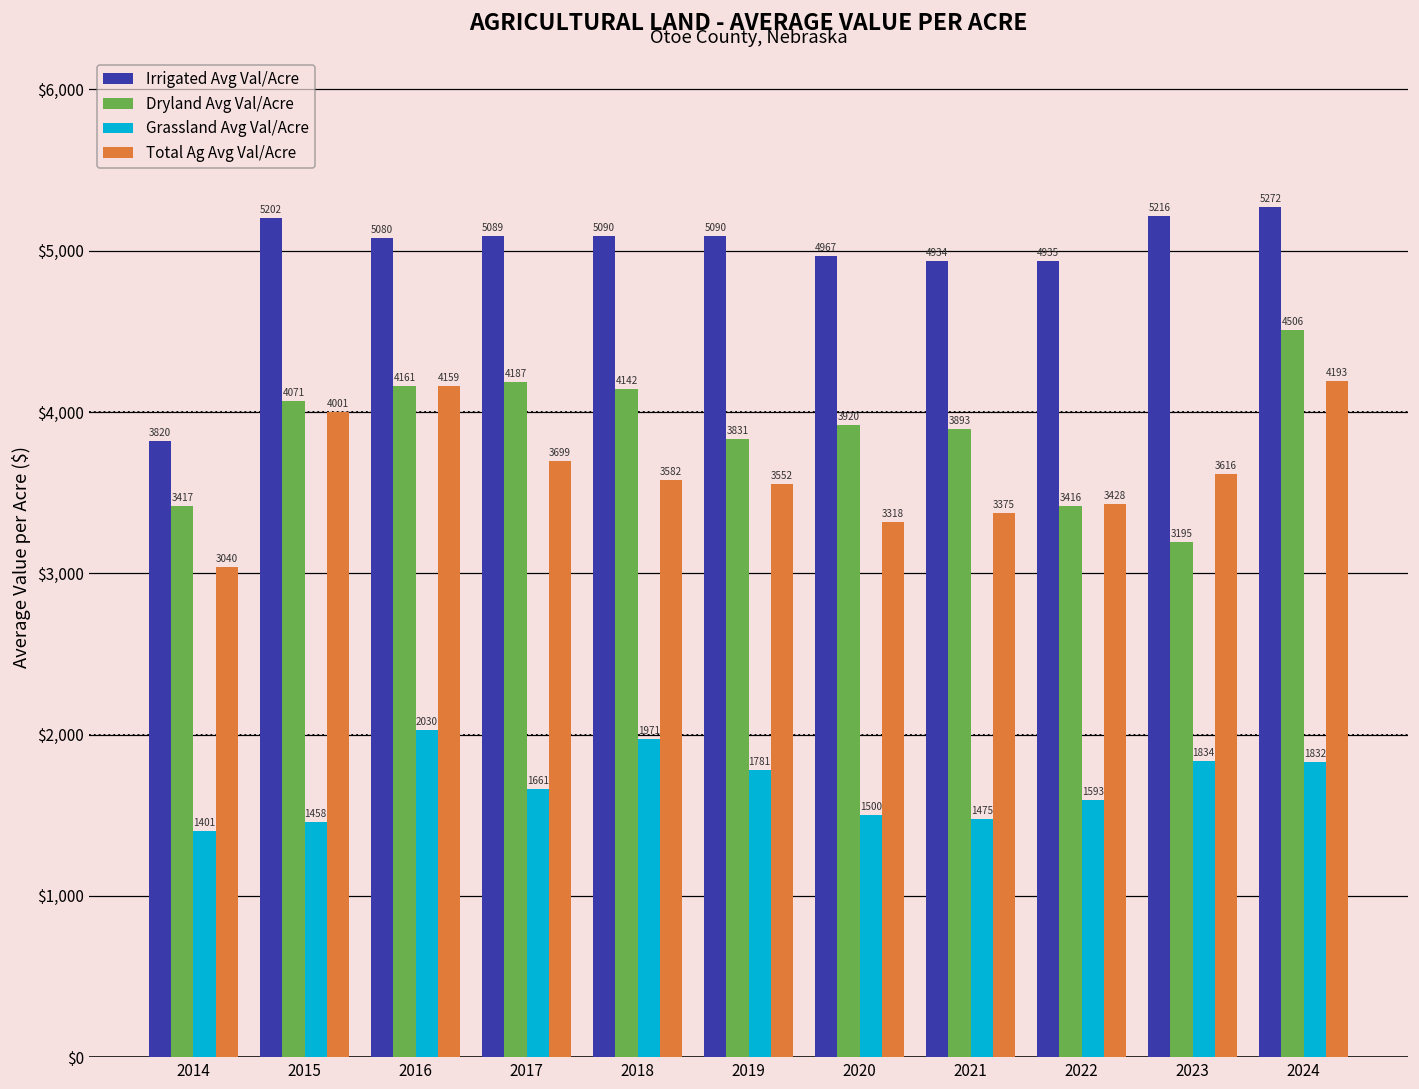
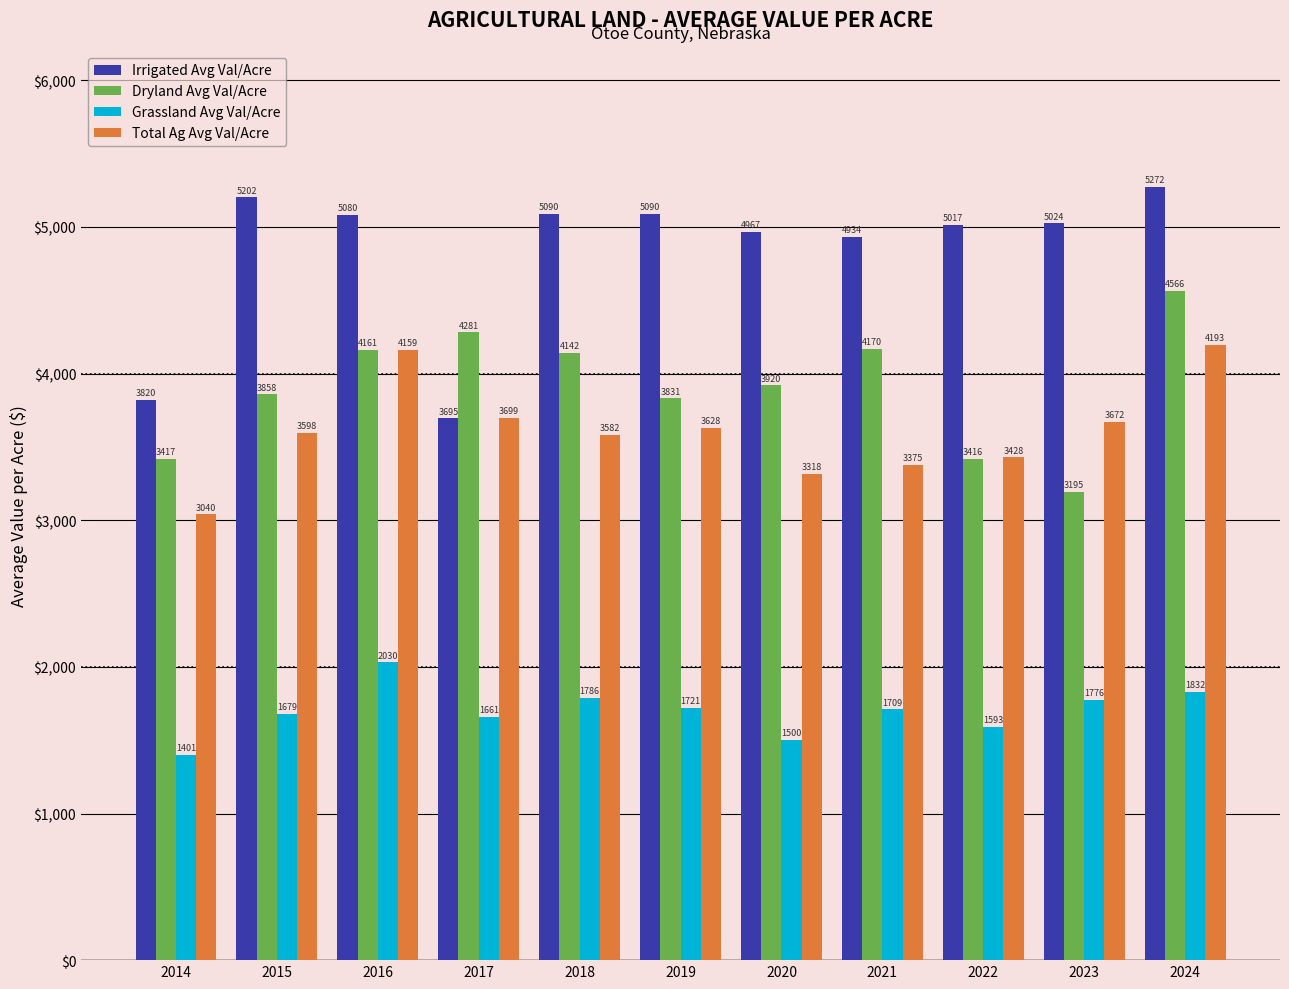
Dryland Avg Val/Acre, 2015: 4071 -> 3858
Grassland Avg Val/Acre, 2015: 1458 -> 1679
Total Ag Avg Val/Acre, 2015: 4001 -> 3598
Irrigated Avg Val/Acre, 2017: 5089 -> 3695
Dryland Avg Val/Acre, 2017: 4187 -> 4281
Grassland Avg Val/Acre, 2018: 1971 -> 1786
Grassland Avg Val/Acre, 2019: 1781 -> 1721
Total Ag Avg Val/Acre, 2019: 3552 -> 3628
Dryland Avg Val/Acre, 2021: 3893 -> 4170
Grassland Avg Val/Acre, 2021: 1475 -> 1709
Irrigated Avg Val/Acre, 2022: 4935 -> 5017
Irrigated Avg Val/Acre, 2023: 5216 -> 5024
Grassland Avg Val/Acre, 2023: 1834 -> 1776
Total Ag Avg Val/Acre, 2023: 3616 -> 3672
Dryland Avg Val/Acre, 2024: 4506 -> 4566
